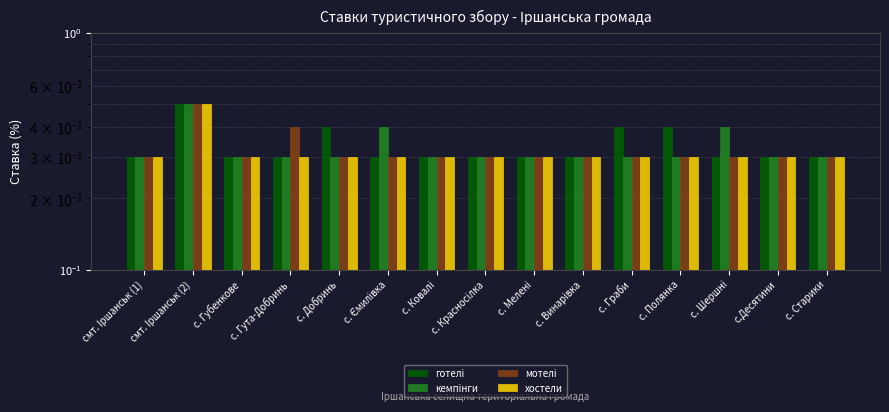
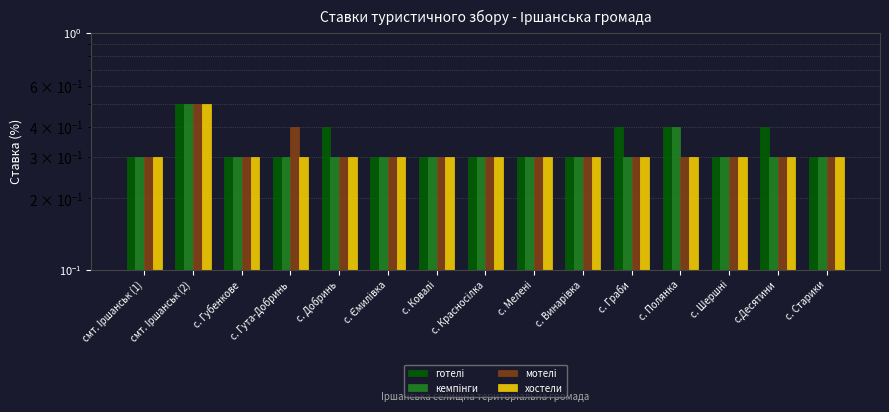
кемпінги, с. Ємилівка: 0.4 -> 0.3
кемпінги, с. Полянка: 0.3 -> 0.4
кемпінги, с. Шершні: 0.4 -> 0.3
готелі, с.Десятини: 0.3 -> 0.4
